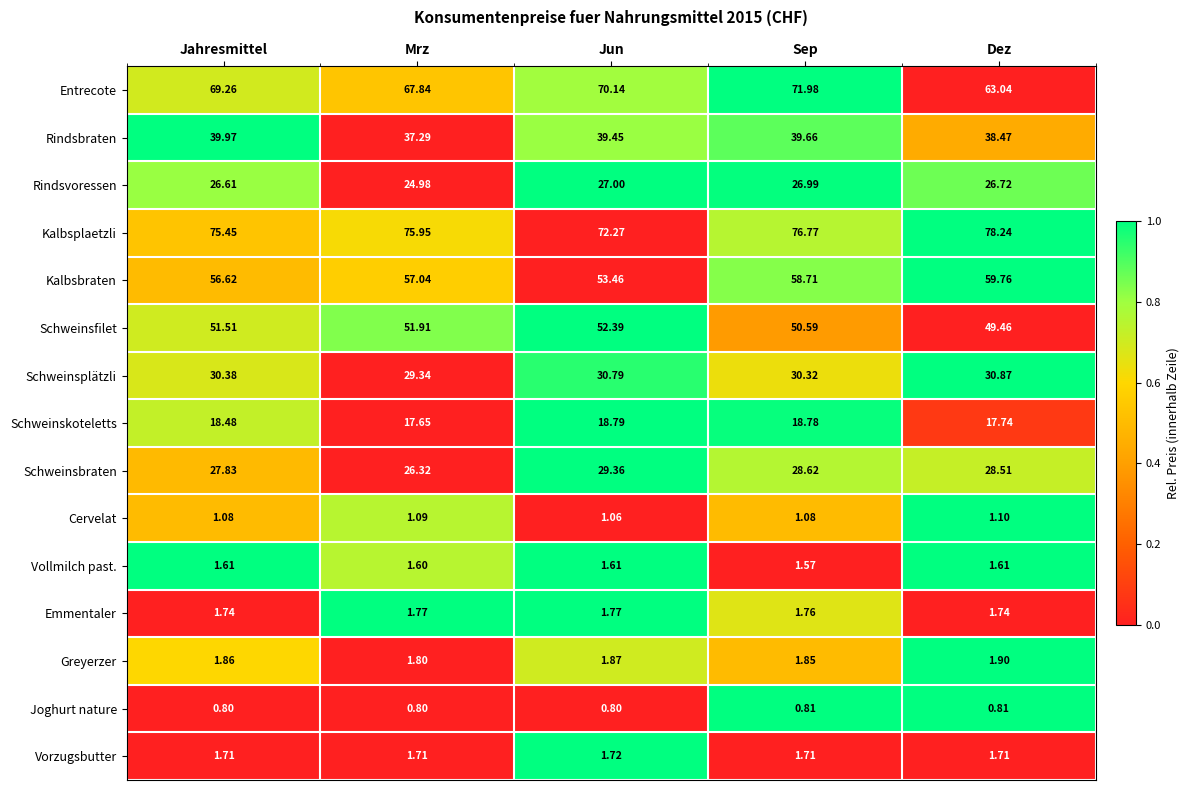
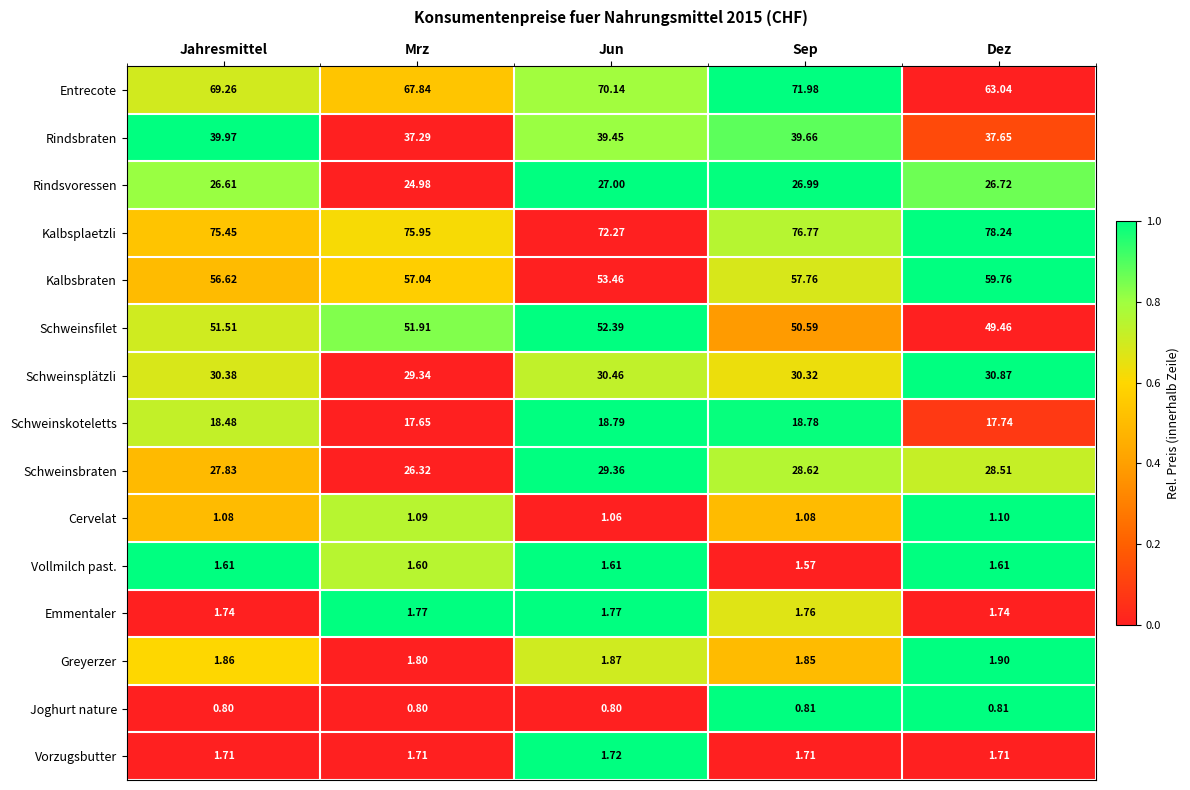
Rindsbraten, Dez: 38.47 -> 37.65
Kalbsbraten, Sep: 58.71 -> 57.76
Schweinsplätzli, Jun: 30.79 -> 30.46
